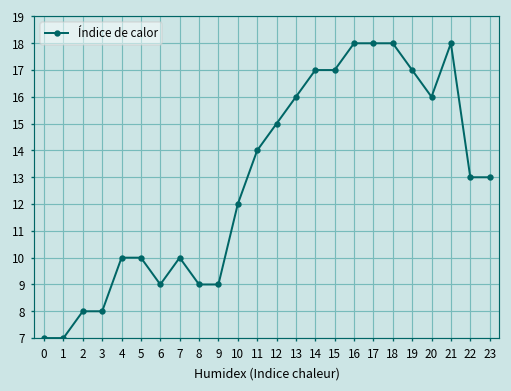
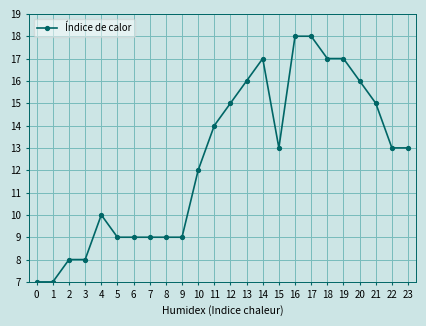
5: 10 -> 9
7: 10 -> 9
15: 17 -> 13
18: 18 -> 17
21: 18 -> 15
